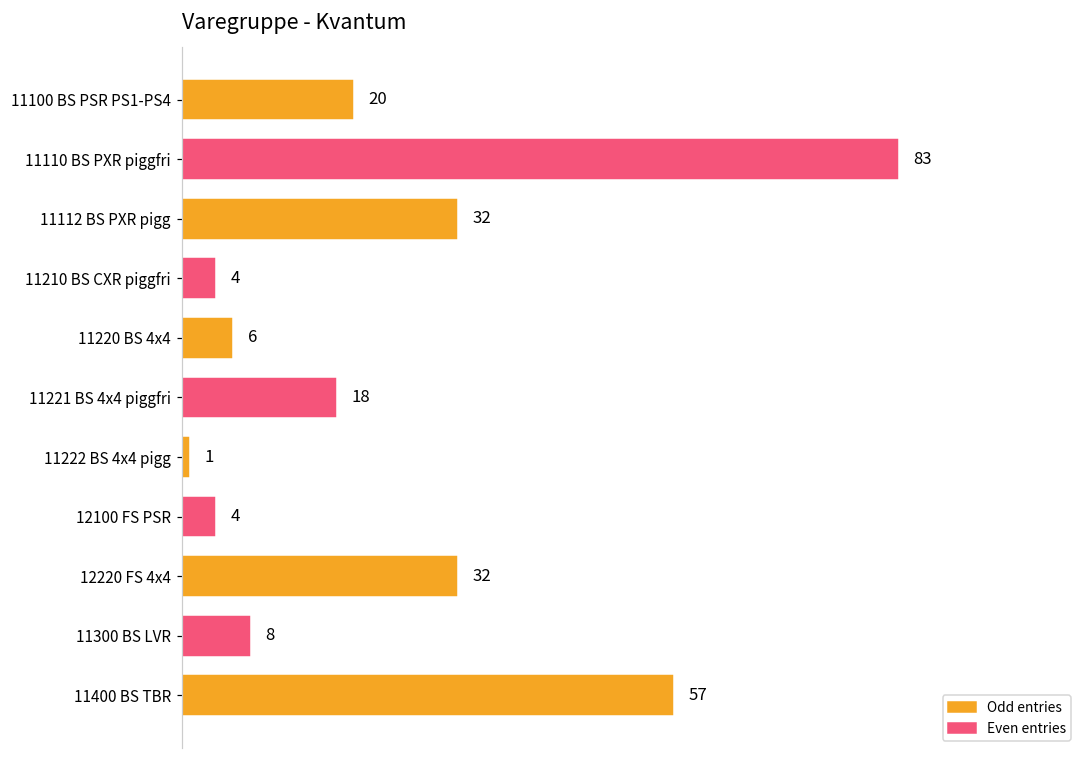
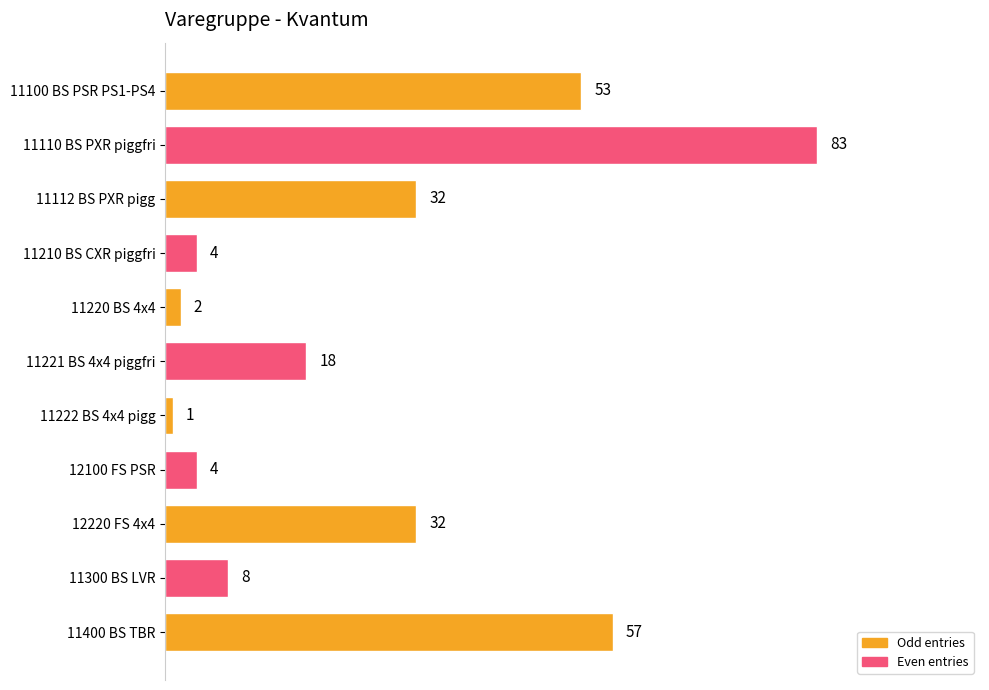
11100 BS PSR PS1-PS4: 20 -> 53
11220 BS 4x4: 6 -> 2
